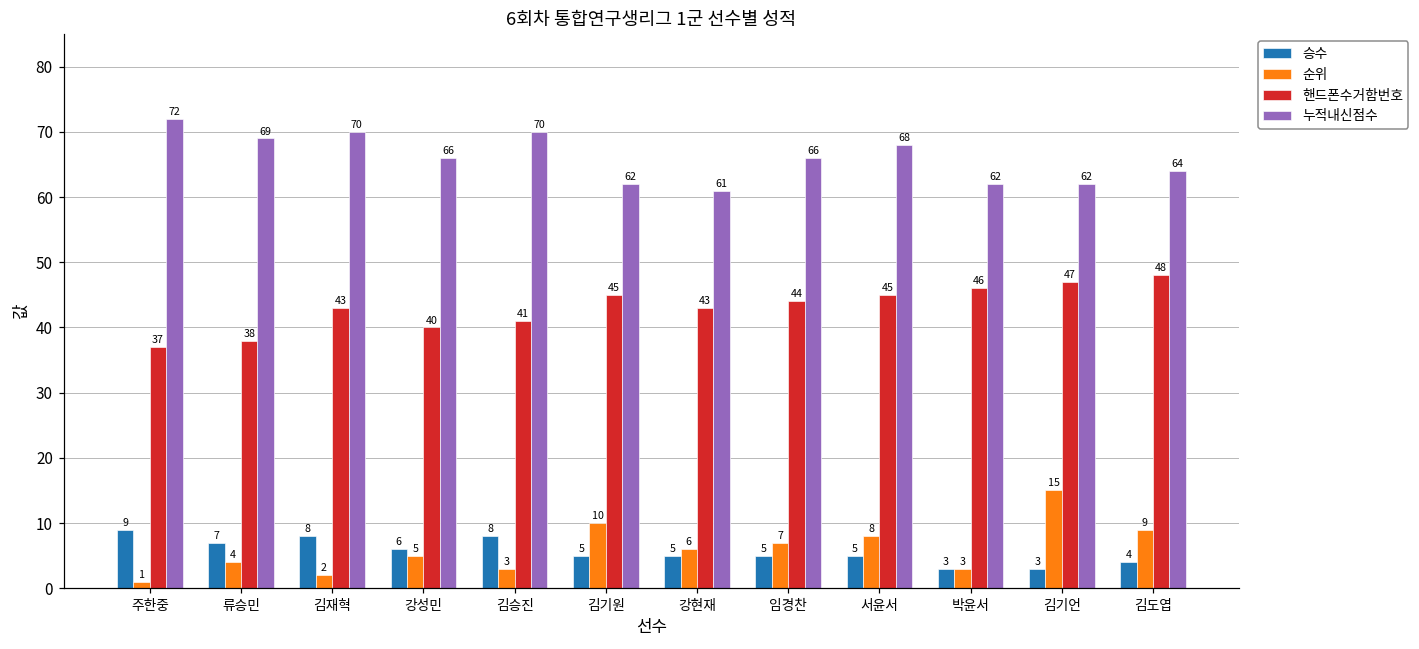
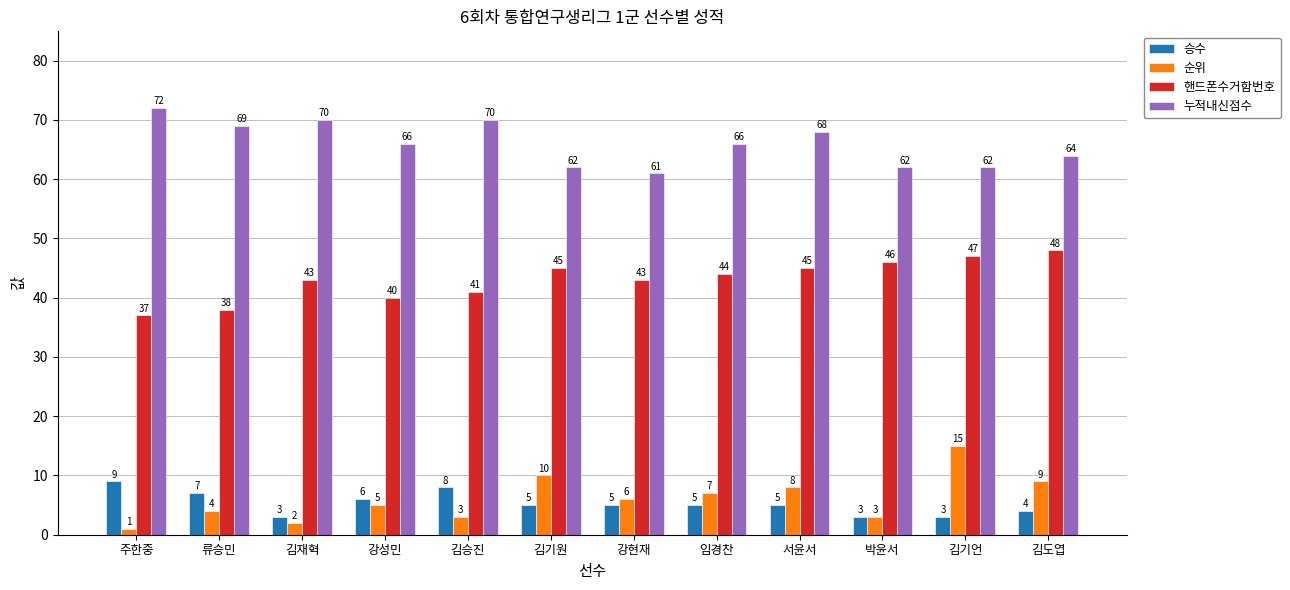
승수, 김재혁: 8 -> 3
